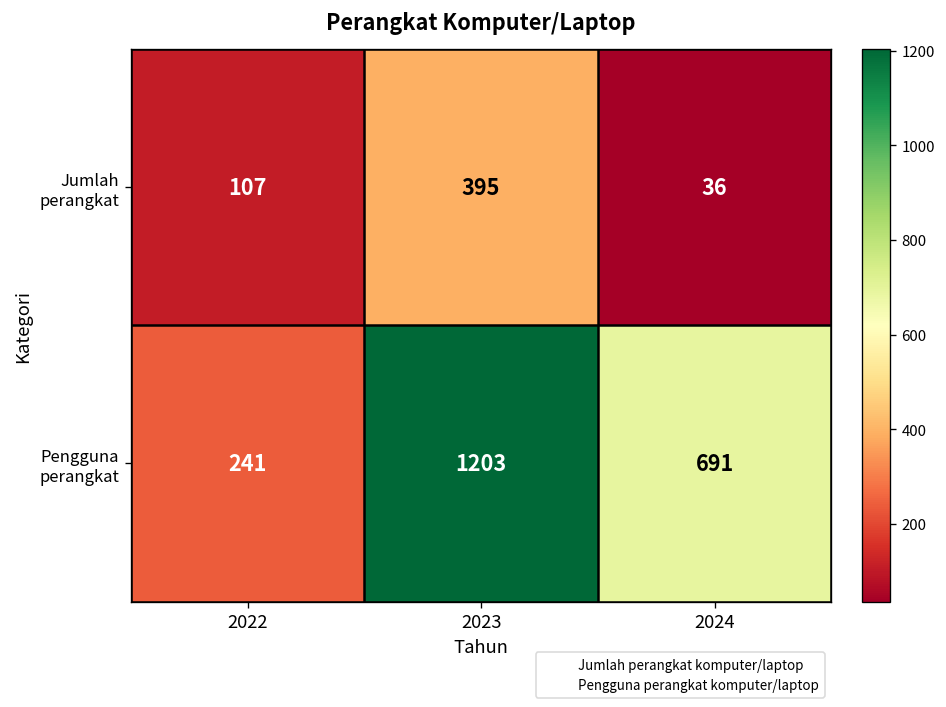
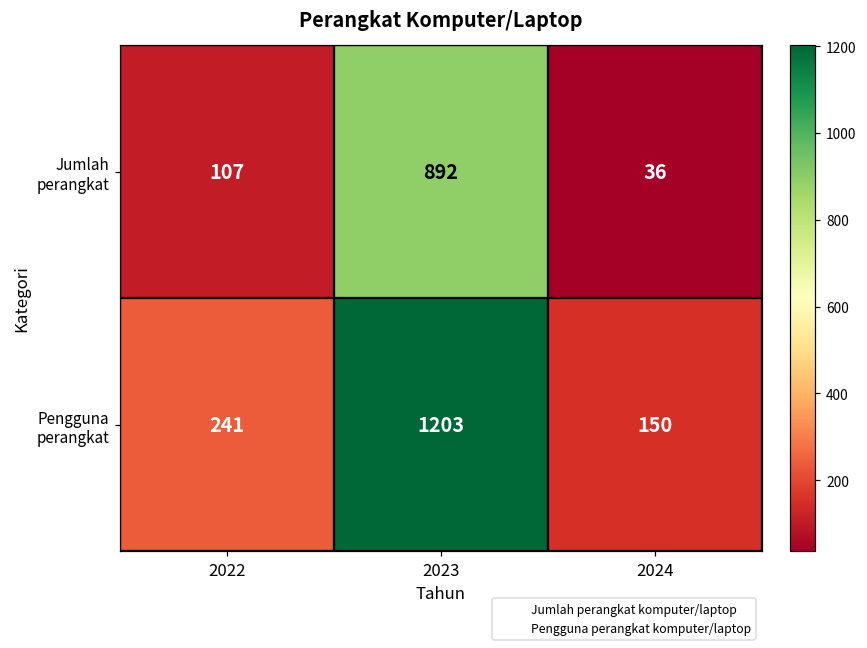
Jumlah perangkat, 2023: 395 -> 892
Pengguna perangkat, 2024: 691 -> 150
